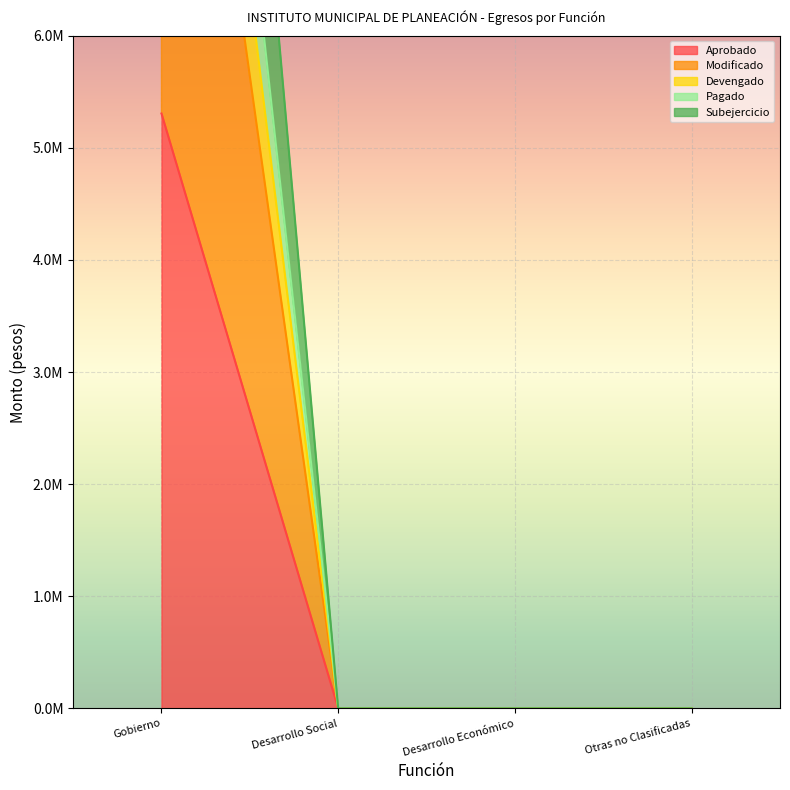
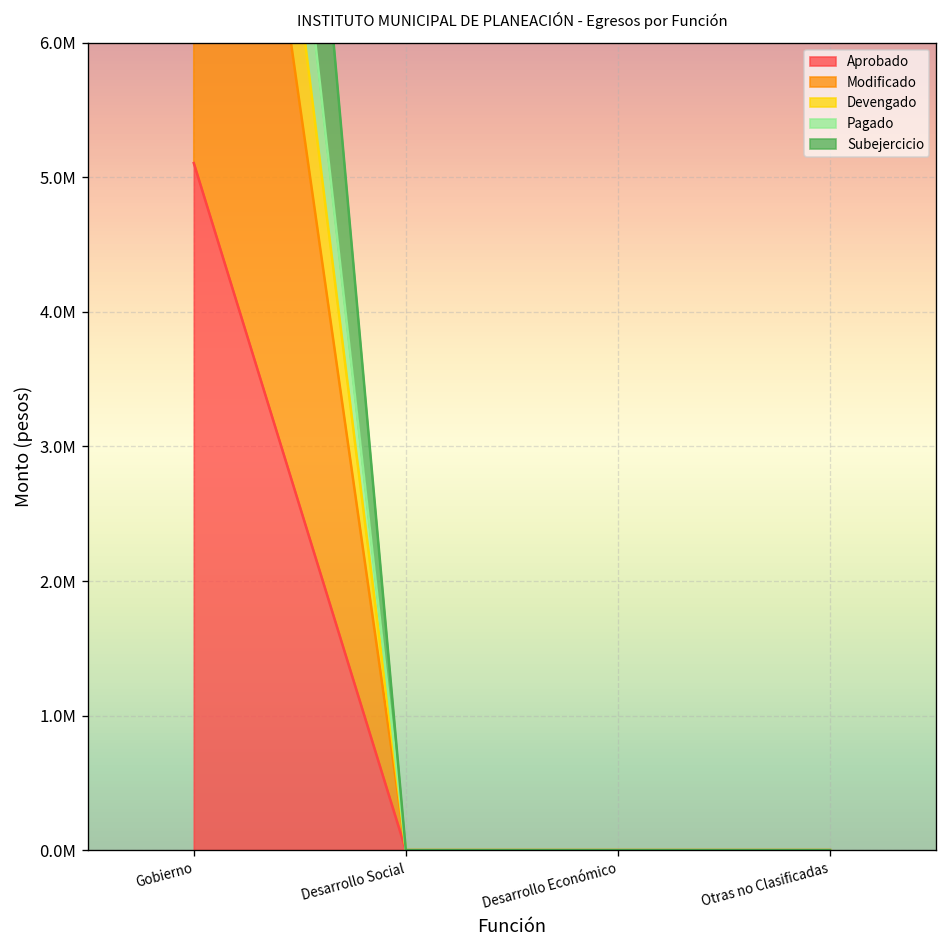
Aprobado, Gobierno: 5310000 -> 5110000
